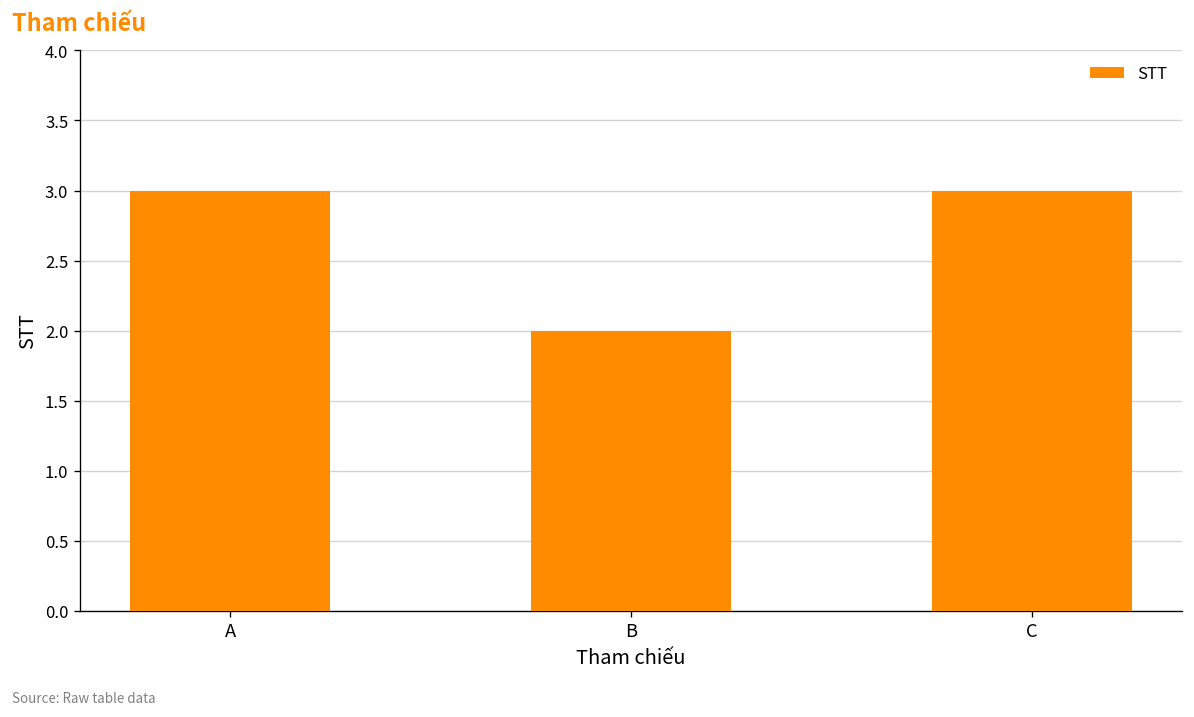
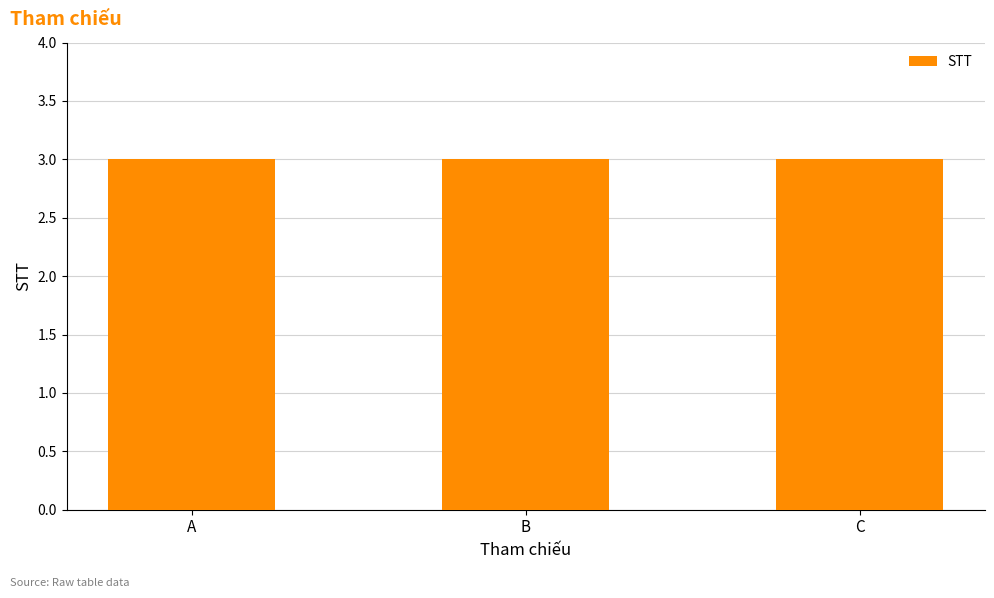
B: 2 -> 3
